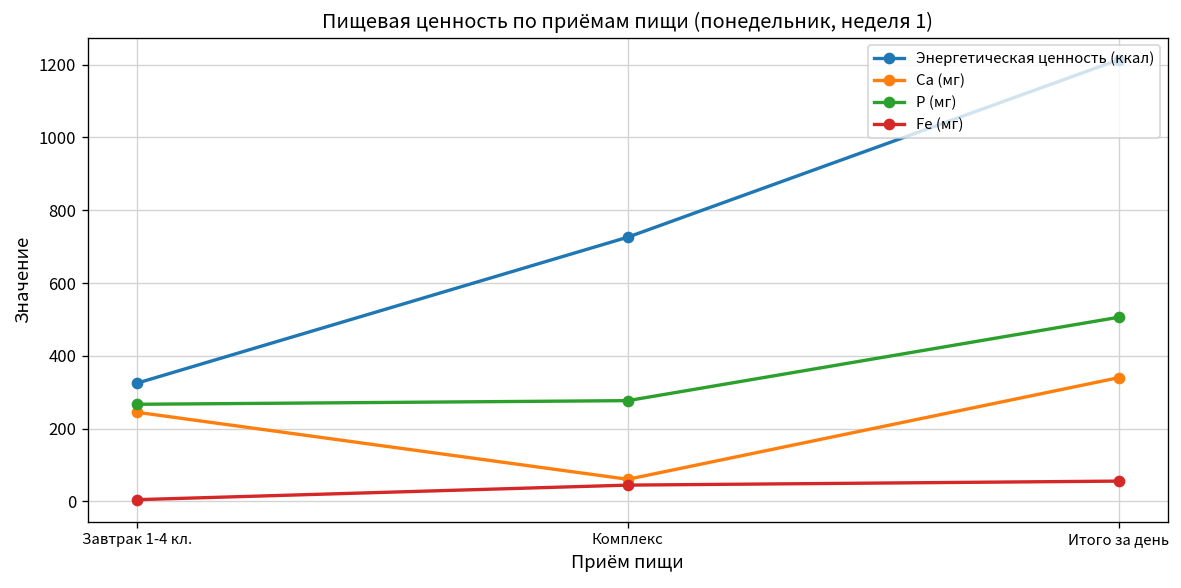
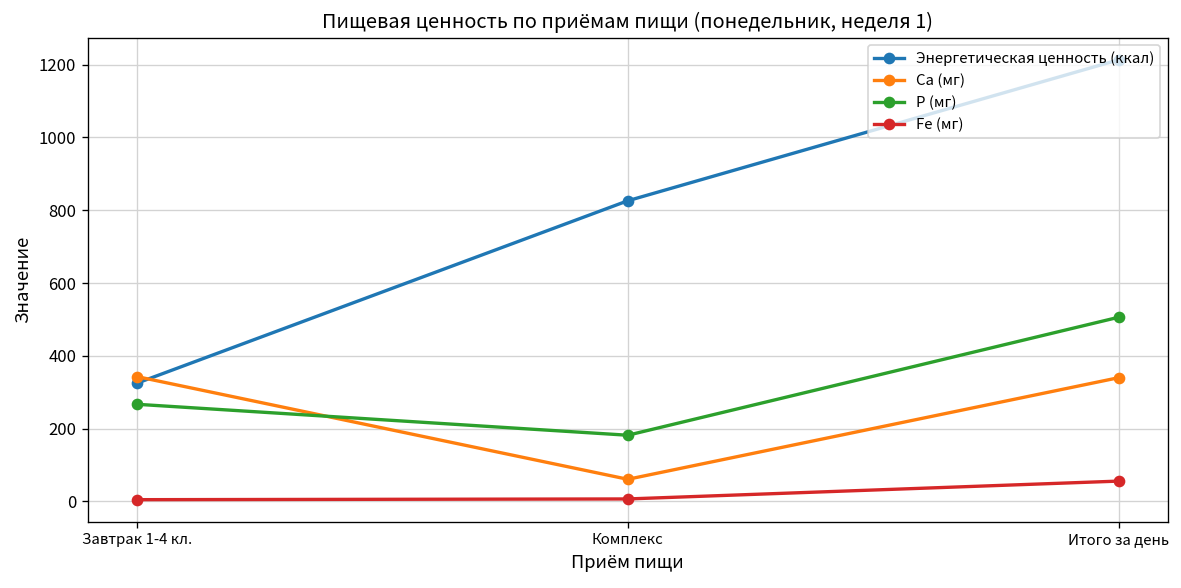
Ca (мг), Завтрак 1-4 кл.: 250 -> 340
Энергетическая ценность (ккал), Комплекс: 730 -> 830
P (мг), Комплекс: 280 -> 180
Fe (мг), Комплекс: 50 -> 10
